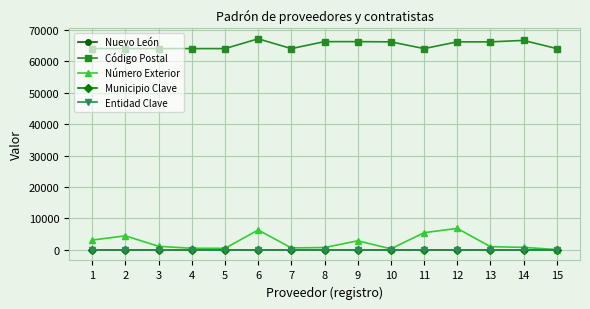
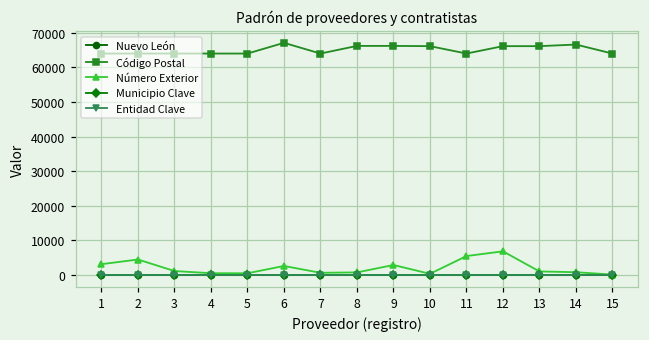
Número Exterior, 6: 6000 -> 3000
